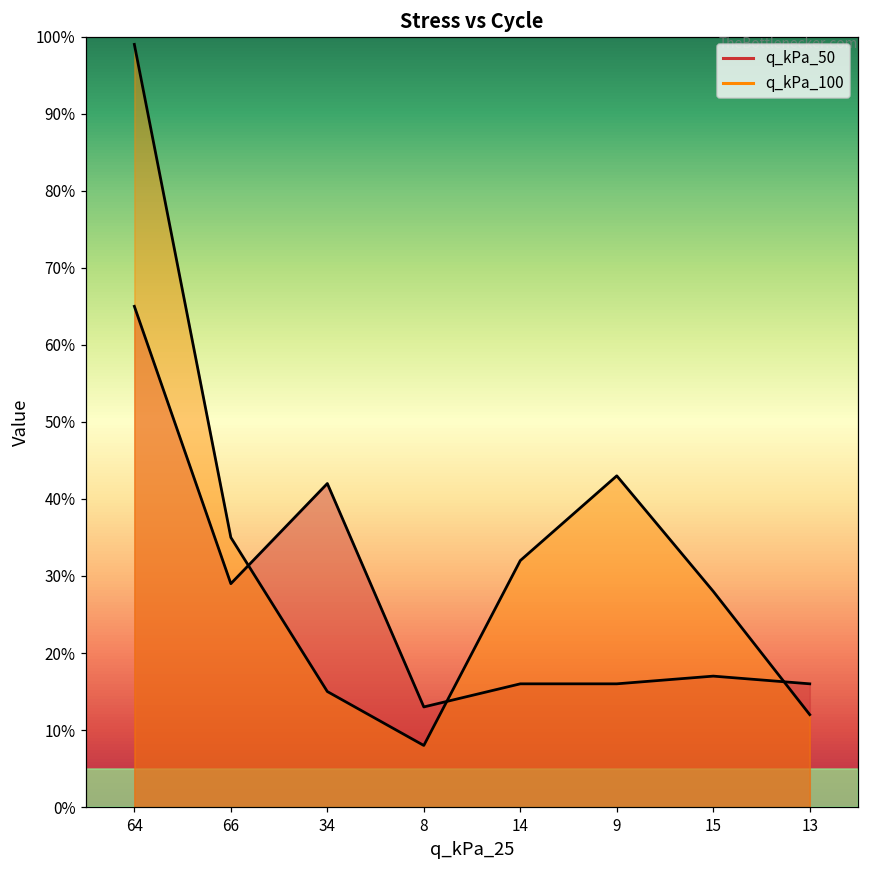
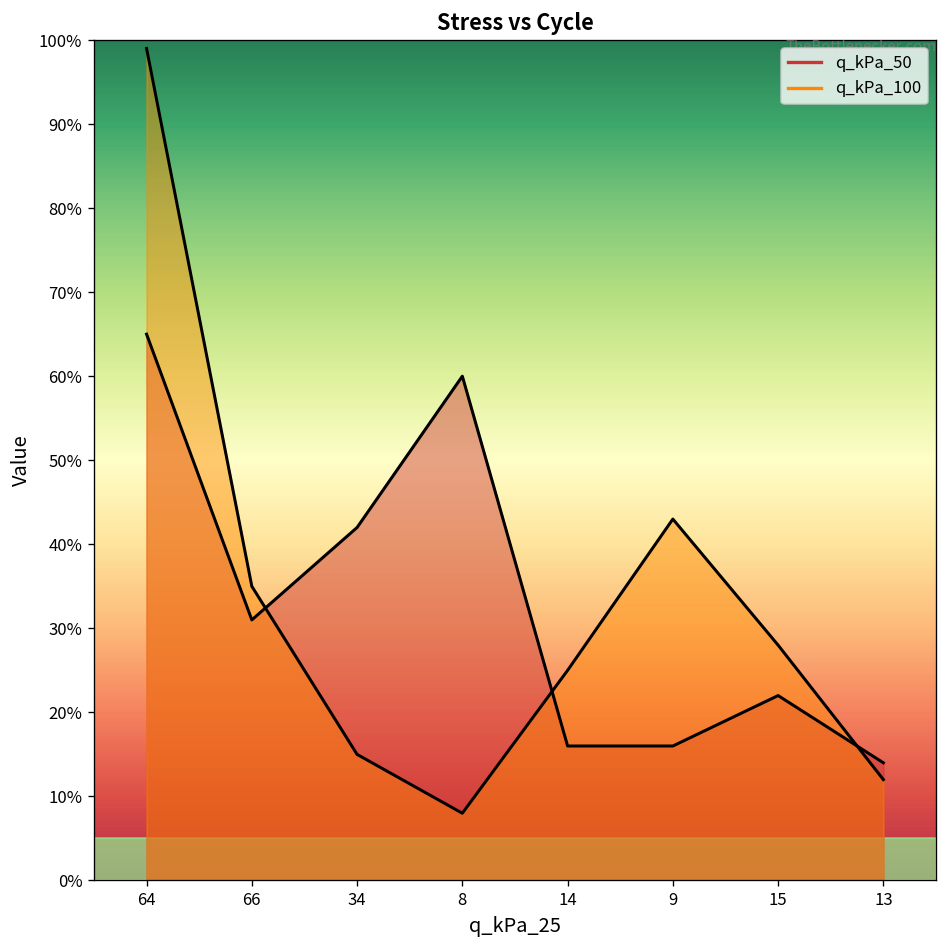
q_kPa_50, 66: 29% -> 31%
q_kPa_50, 8: 13% -> 60%
q_kPa_100, 14: 32% -> 25%
q_kPa_50, 15: 17% -> 22%
q_kPa_50, 13: 16% -> 14%
